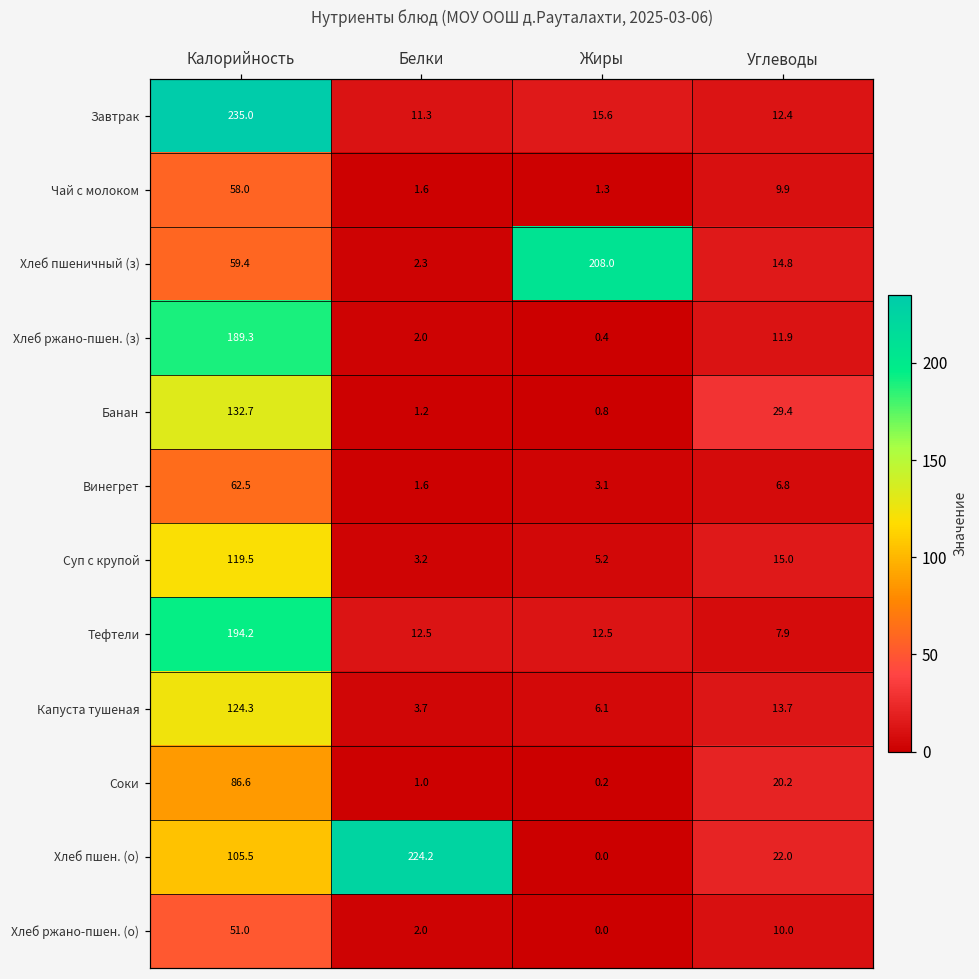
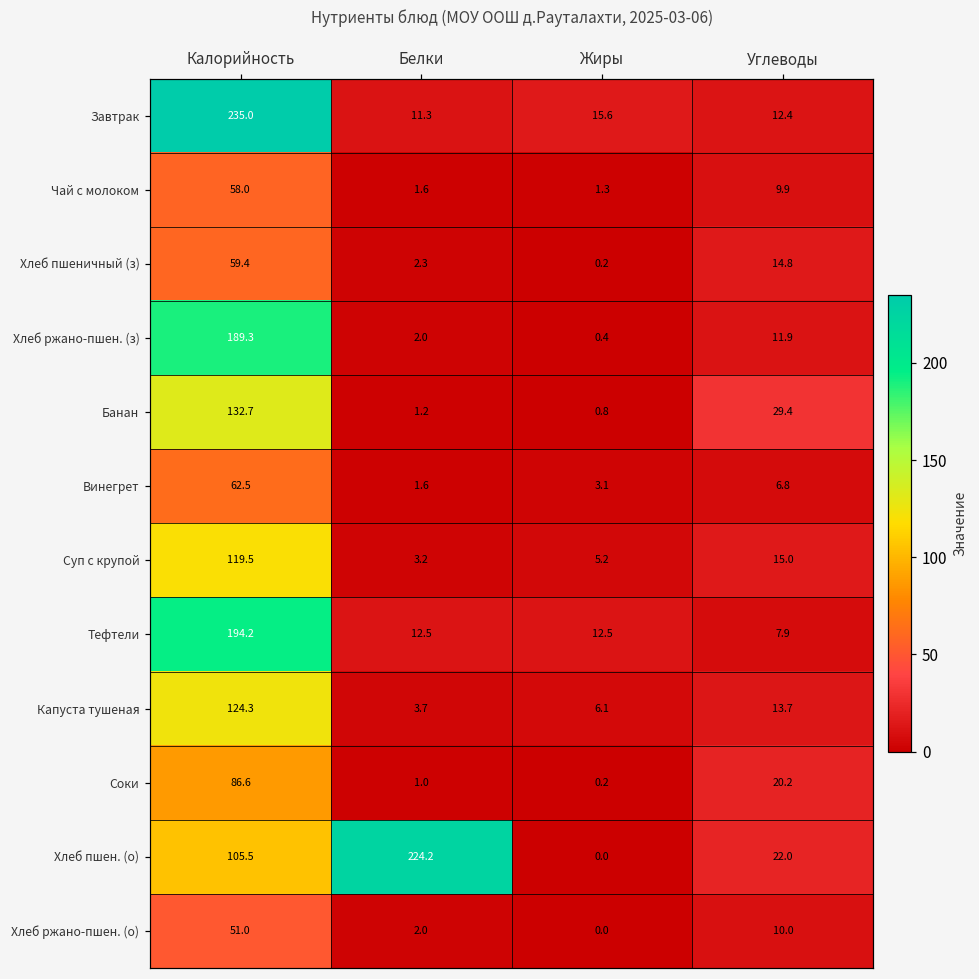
Хлеб пшеничный (з), Жиры: 208.0 -> 0.2
